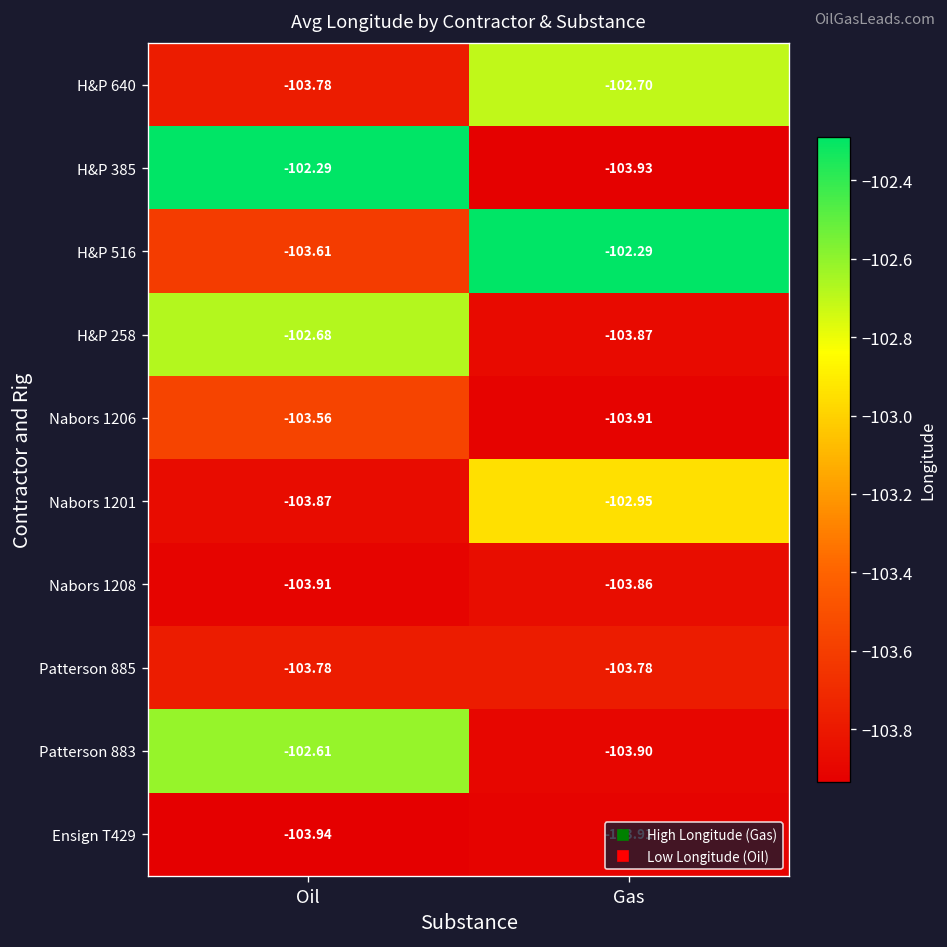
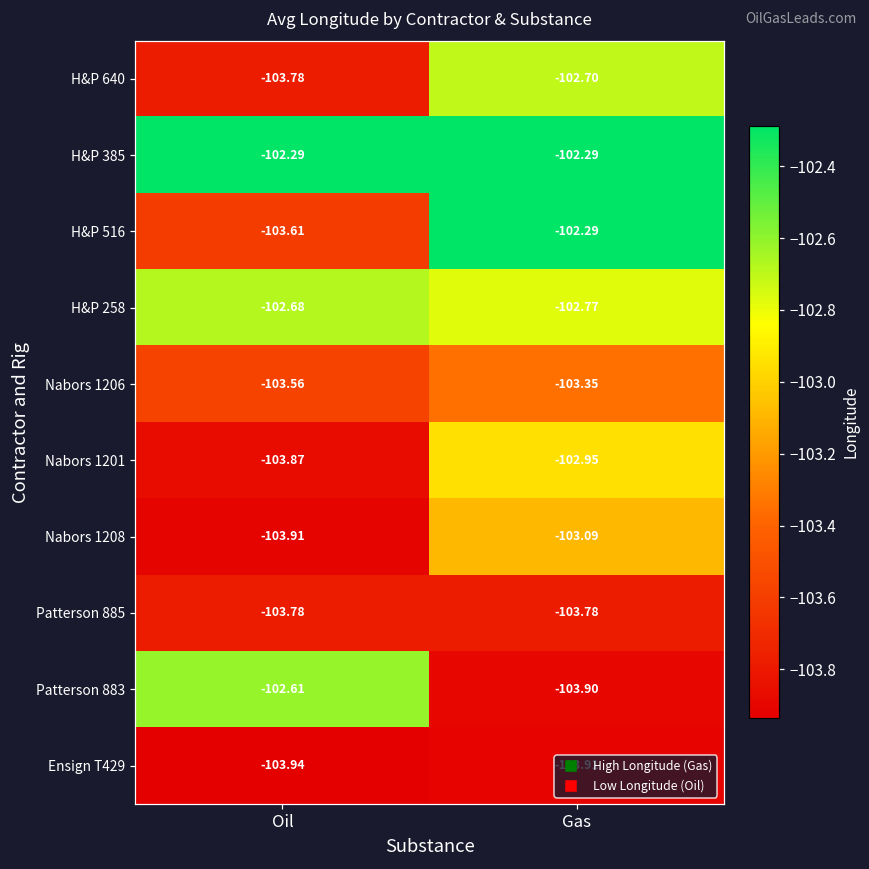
H&P 385, Gas: -103.93 -> -102.29
H&P 258, Gas: -103.87 -> -102.77
Nabors 1206, Gas: -103.91 -> -103.35
Nabors 1208, Gas: -103.86 -> -103.09
